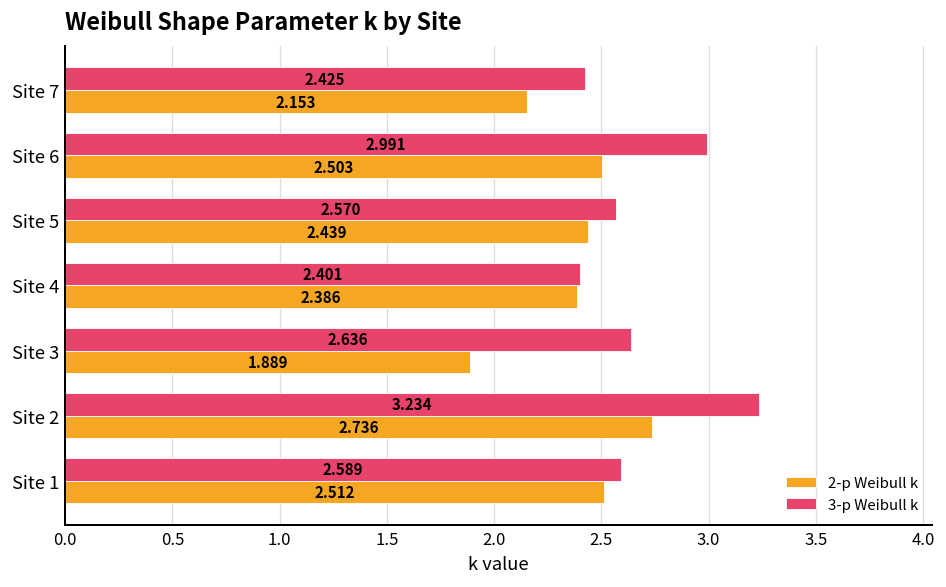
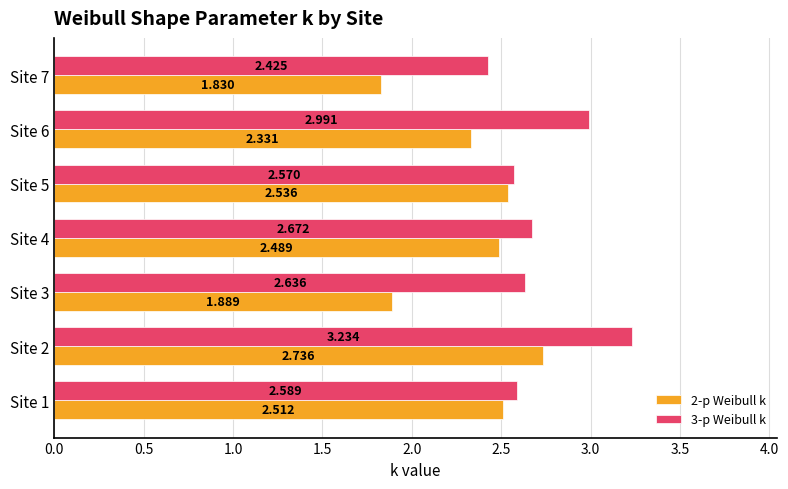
2-p Weibull k, Site 7: 2.153 -> 1.830
2-p Weibull k, Site 6: 2.503 -> 2.331
2-p Weibull k, Site 5: 2.439 -> 2.536
3-p Weibull k, Site 4: 2.401 -> 2.672
2-p Weibull k, Site 4: 2.386 -> 2.489
